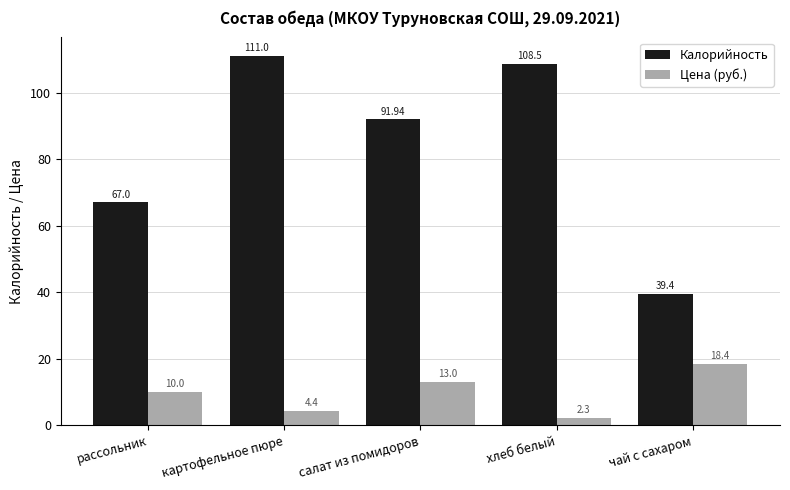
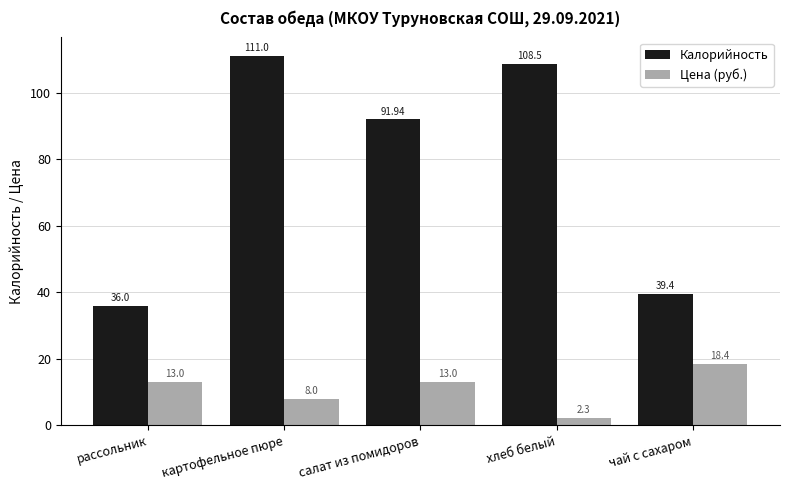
Калорийность, рассольник: 67.0 -> 36.0
Цена (руб.), рассольник: 10.0 -> 13.0
Цена (руб.), картофельное пюре: 4.4 -> 8.0
